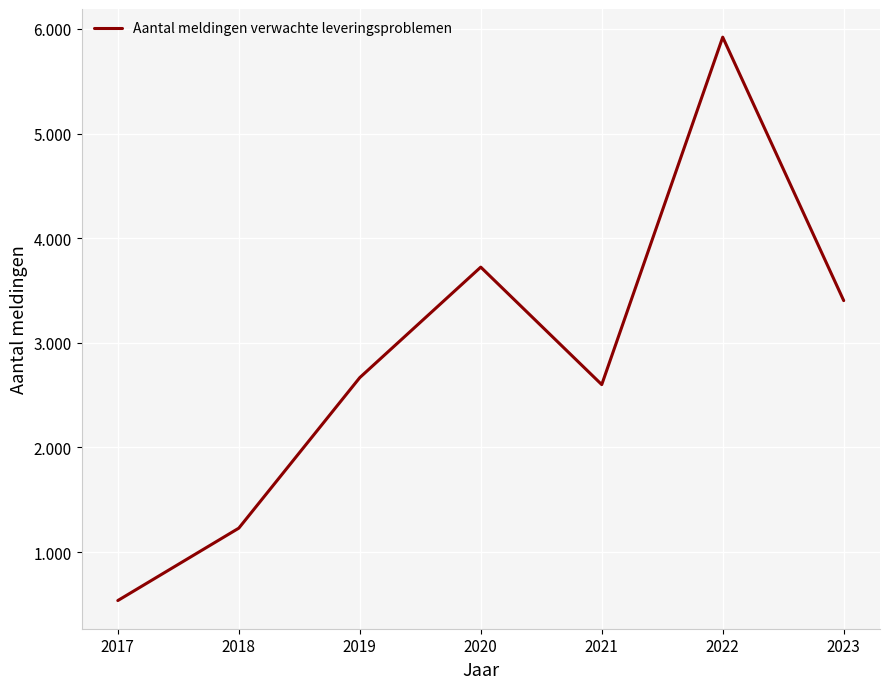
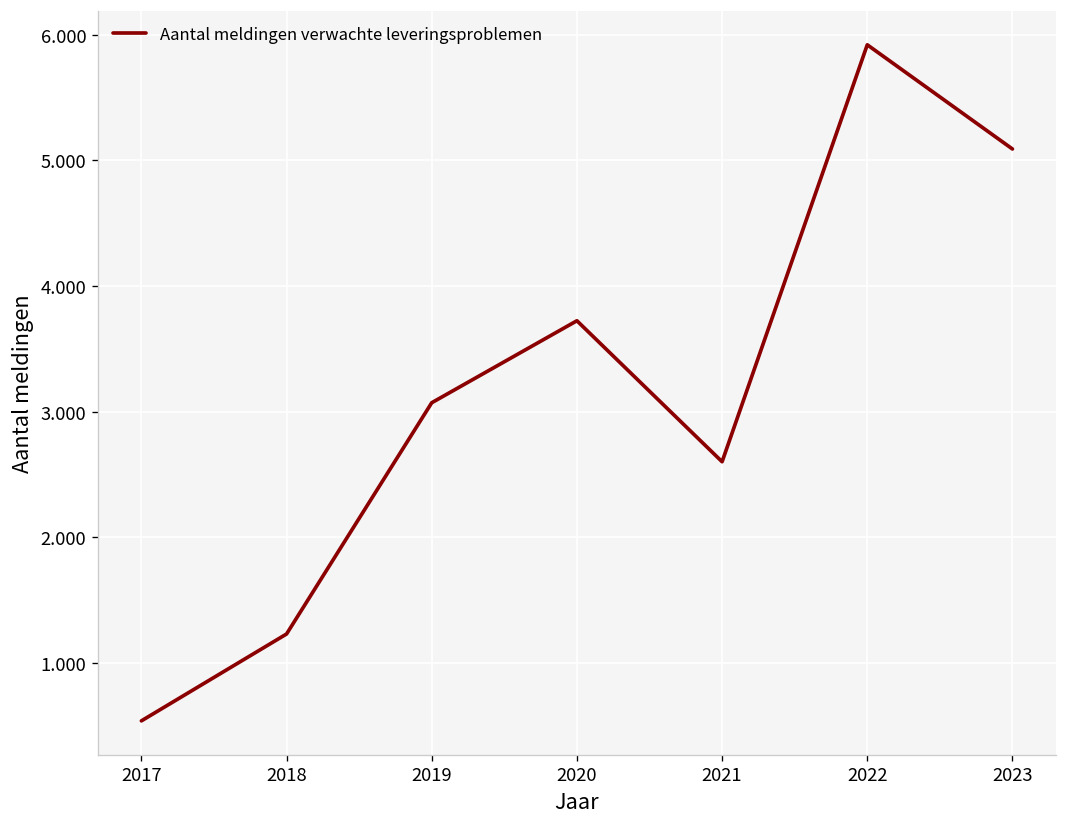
2019: 2.67 -> 3.07
2023: 3.40 -> 5.09
